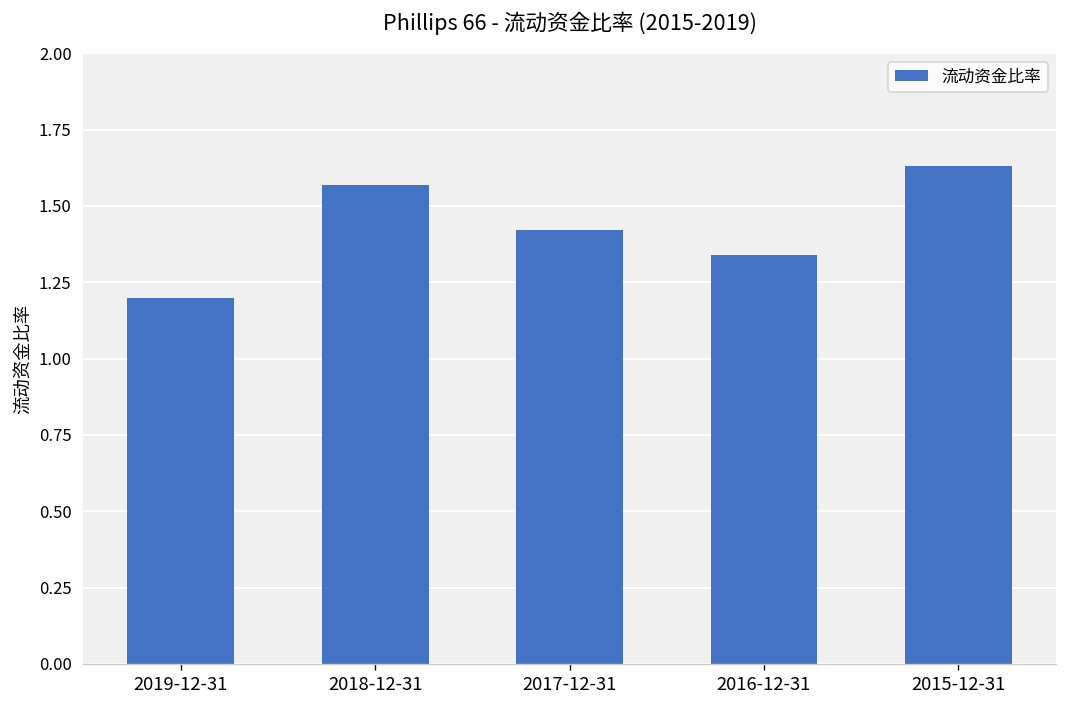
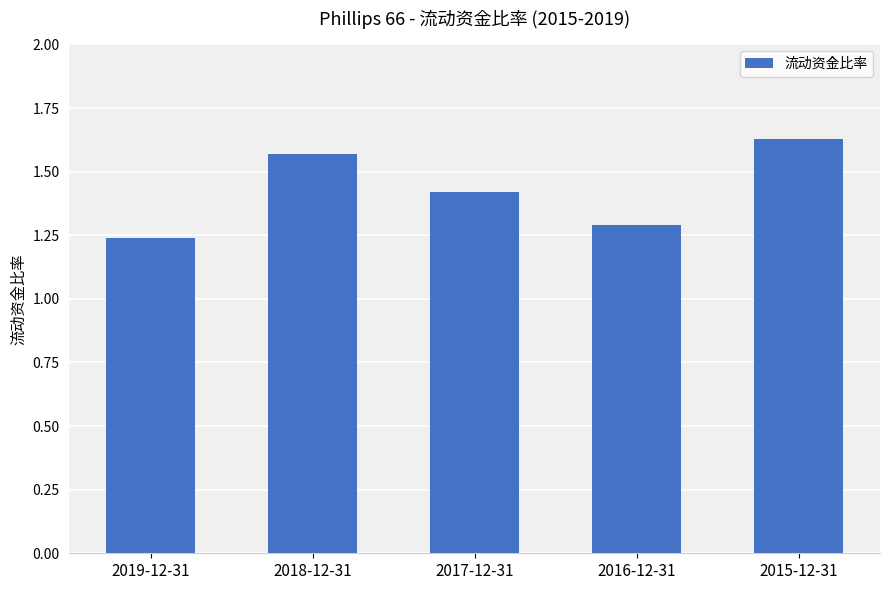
2019-12-31: 1.20 -> 1.24
2016-12-31: 1.34 -> 1.29
